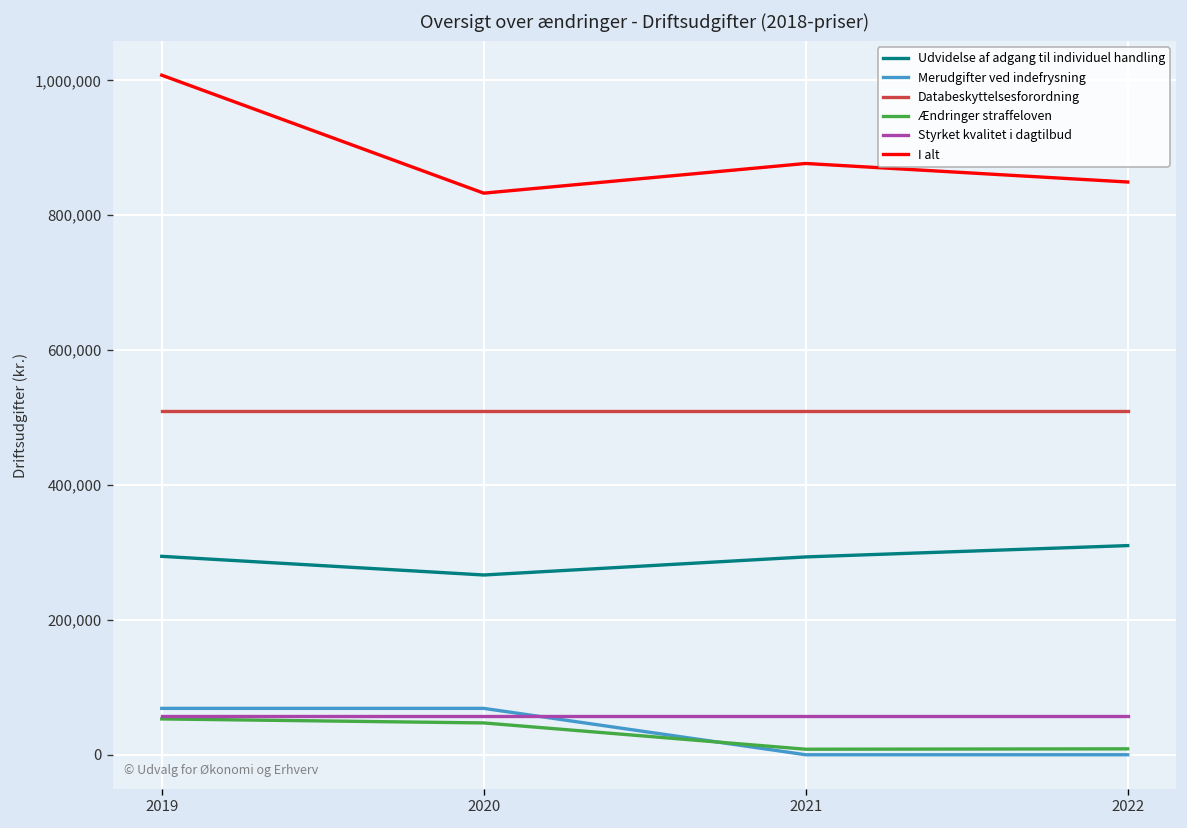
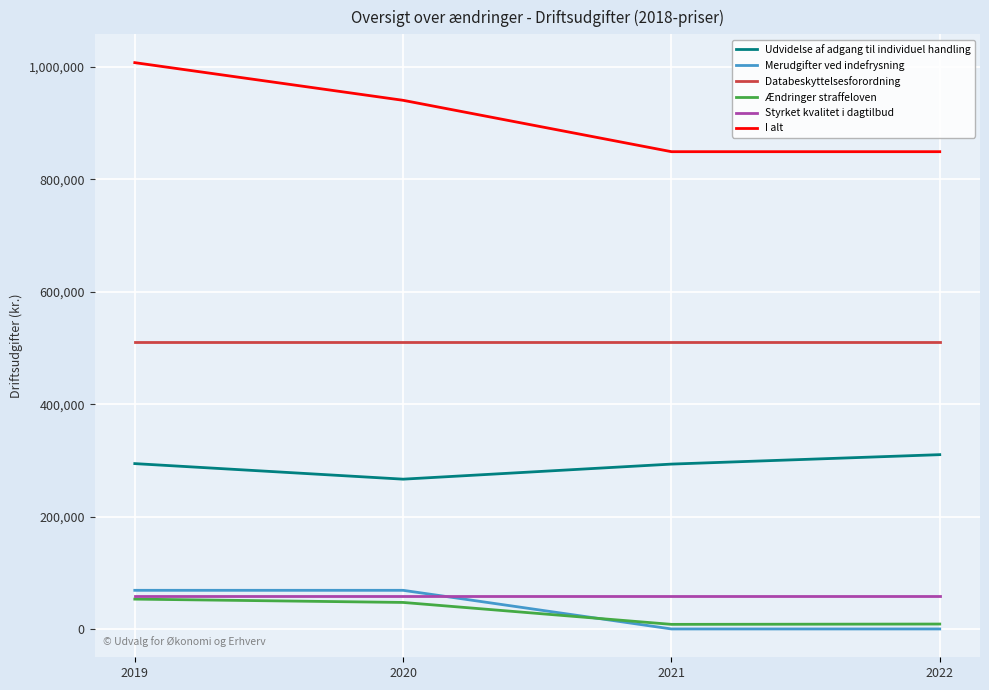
I alt, 2020: 830,000 -> 940,000
I alt, 2021: 880,000 -> 850,000
